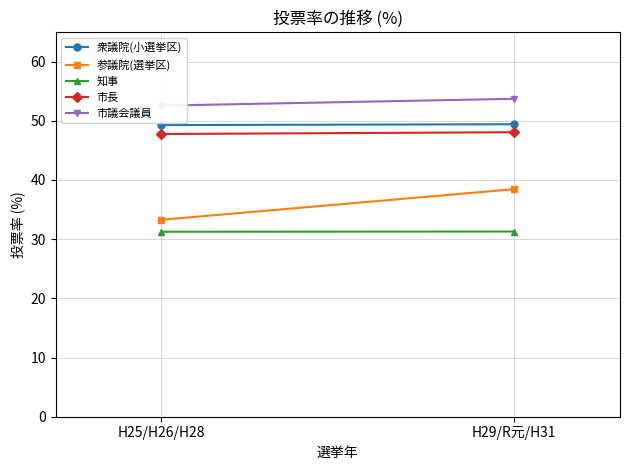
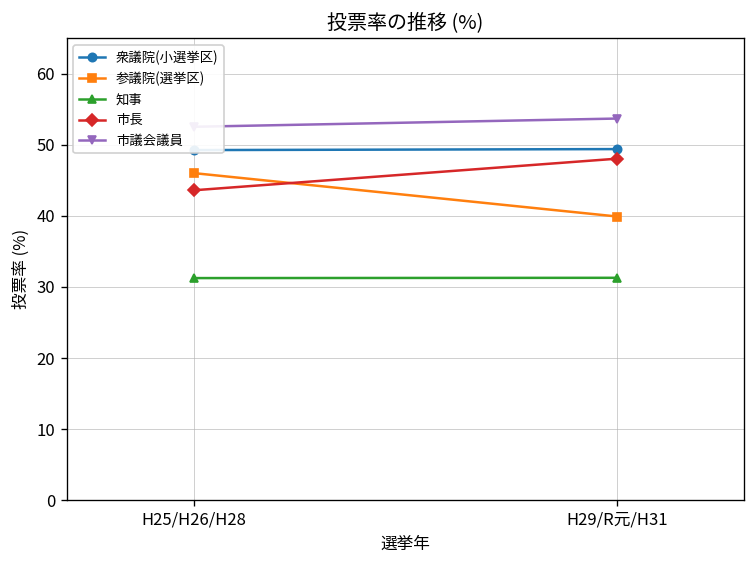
参議院(選挙区), H25/H26/H28: 33 -> 46
市長, H25/H26/H28: 48 -> 44
参議院(選挙区), H29/R元/H31: 38 -> 40
